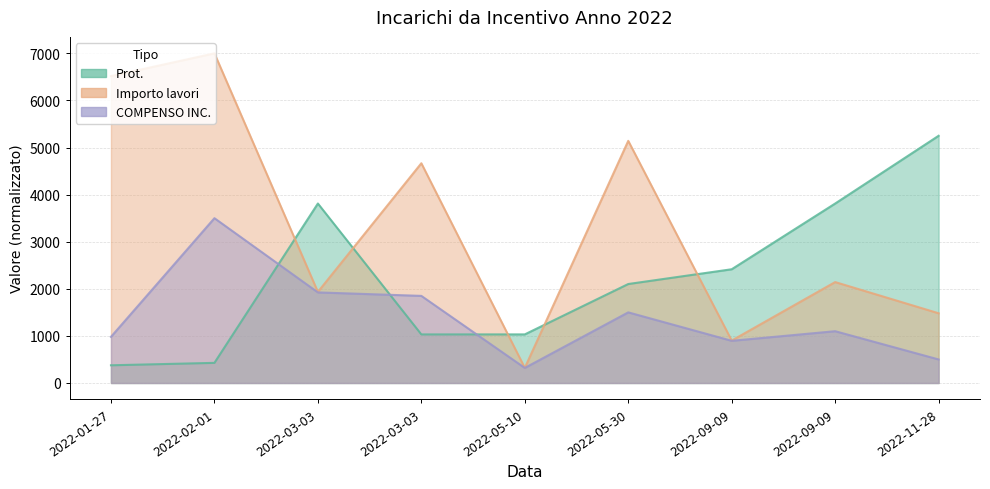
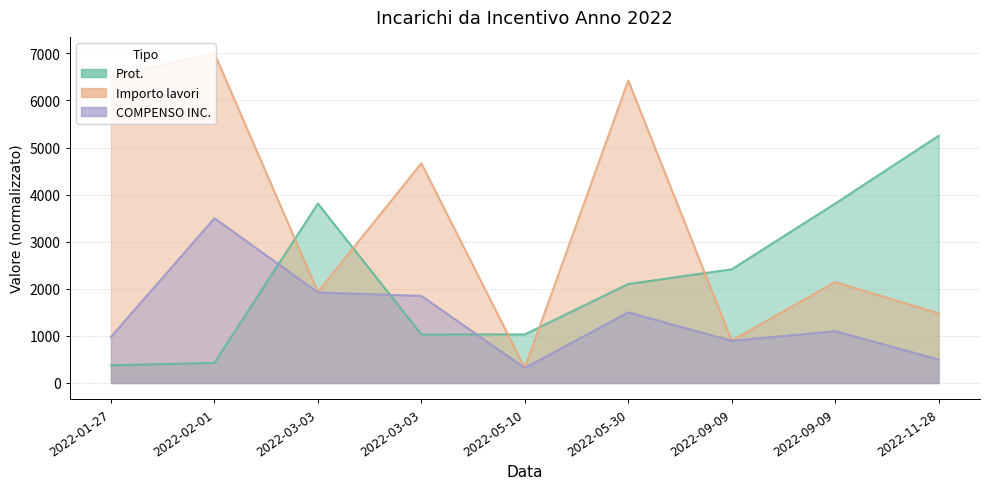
Importo lavori, 2022-05-30: 5100 -> 6400
